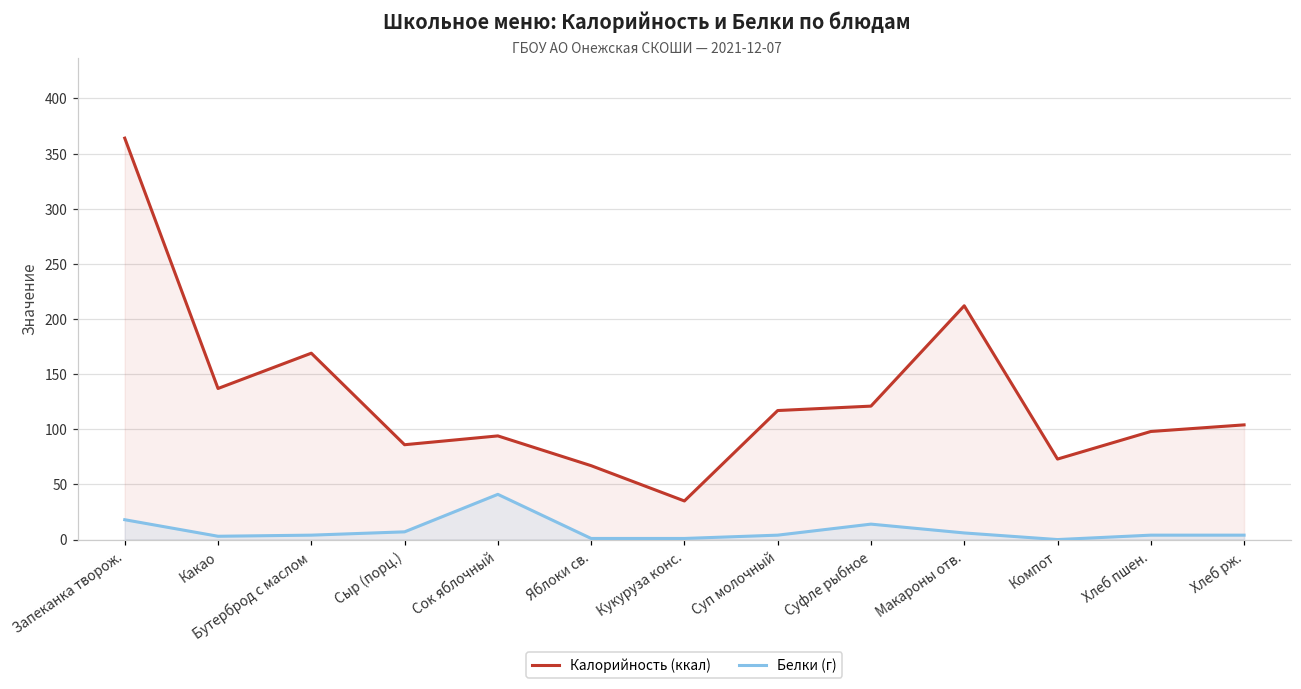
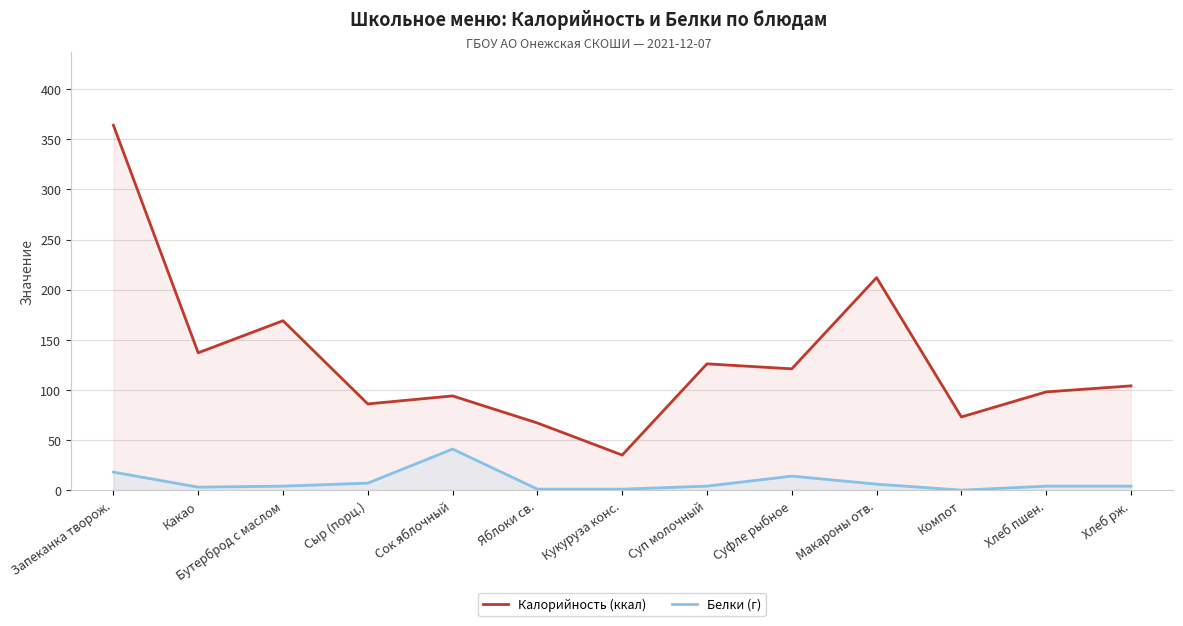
Калорийность (ккал), Суп молочный: 117 -> 126
